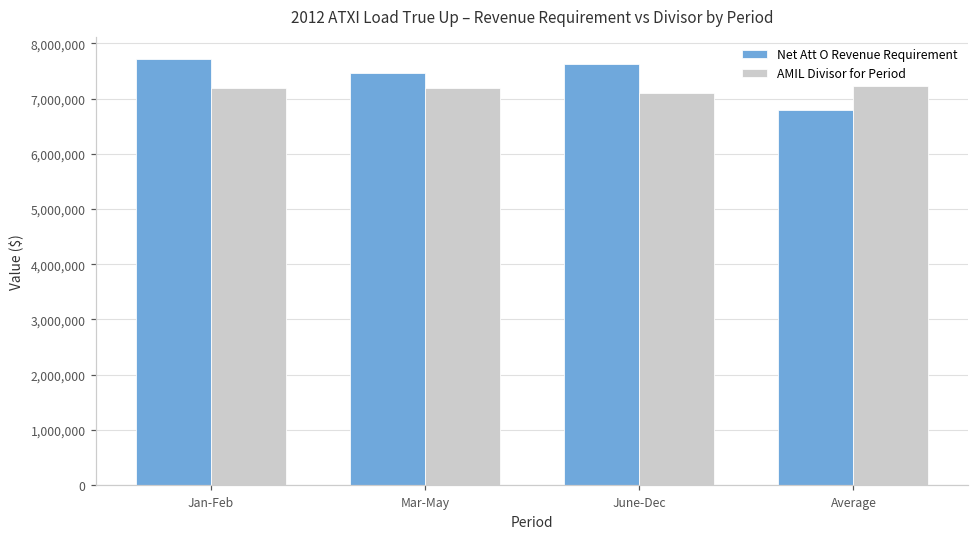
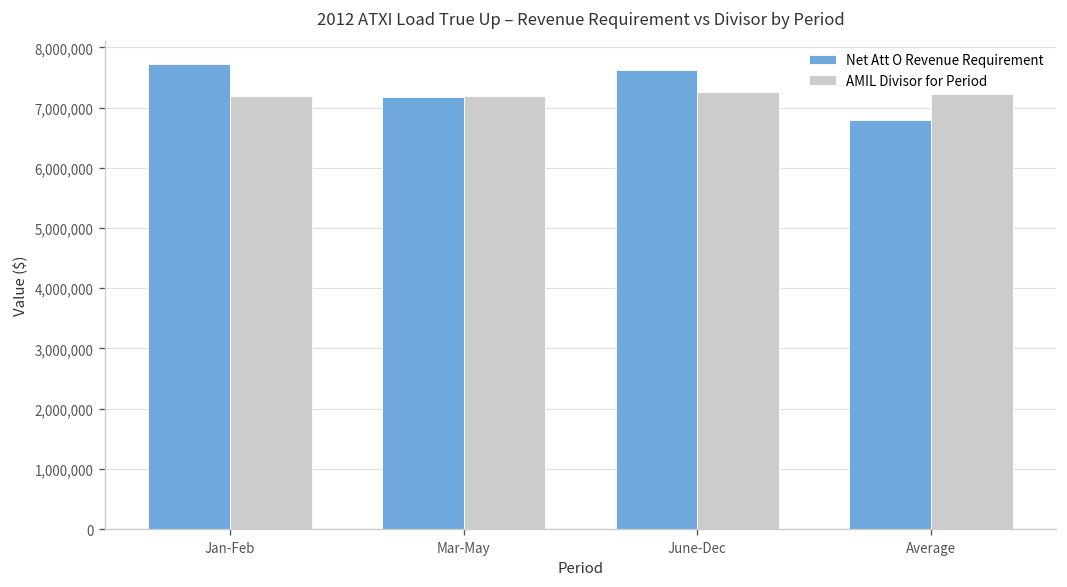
Net Att O Revenue Requirement, Mar-May: 7,500,000 -> 7,200,000
AMIL Divisor for Period, June-Dec: 7,100,000 -> 7,300,000
